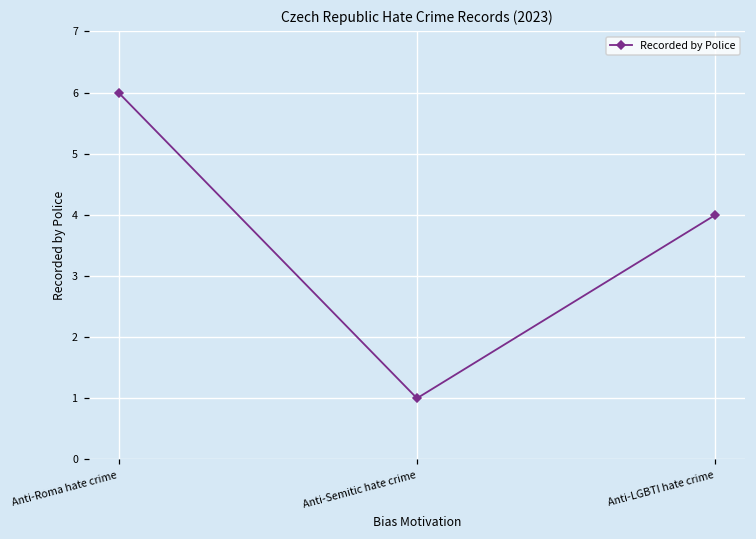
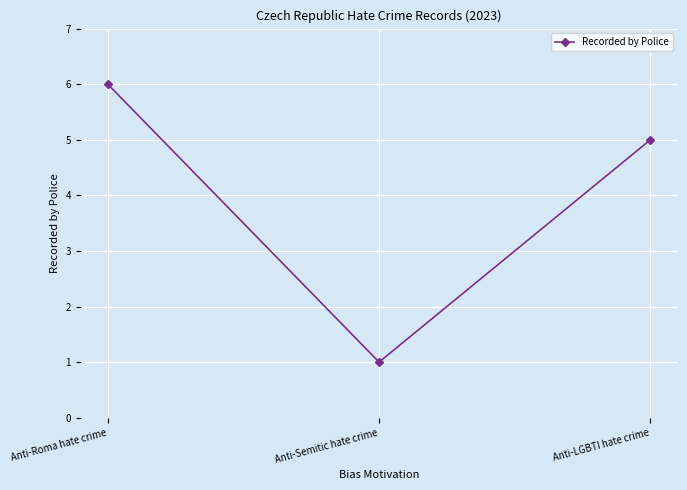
Anti-LGBTI hate crime: 4 -> 5
